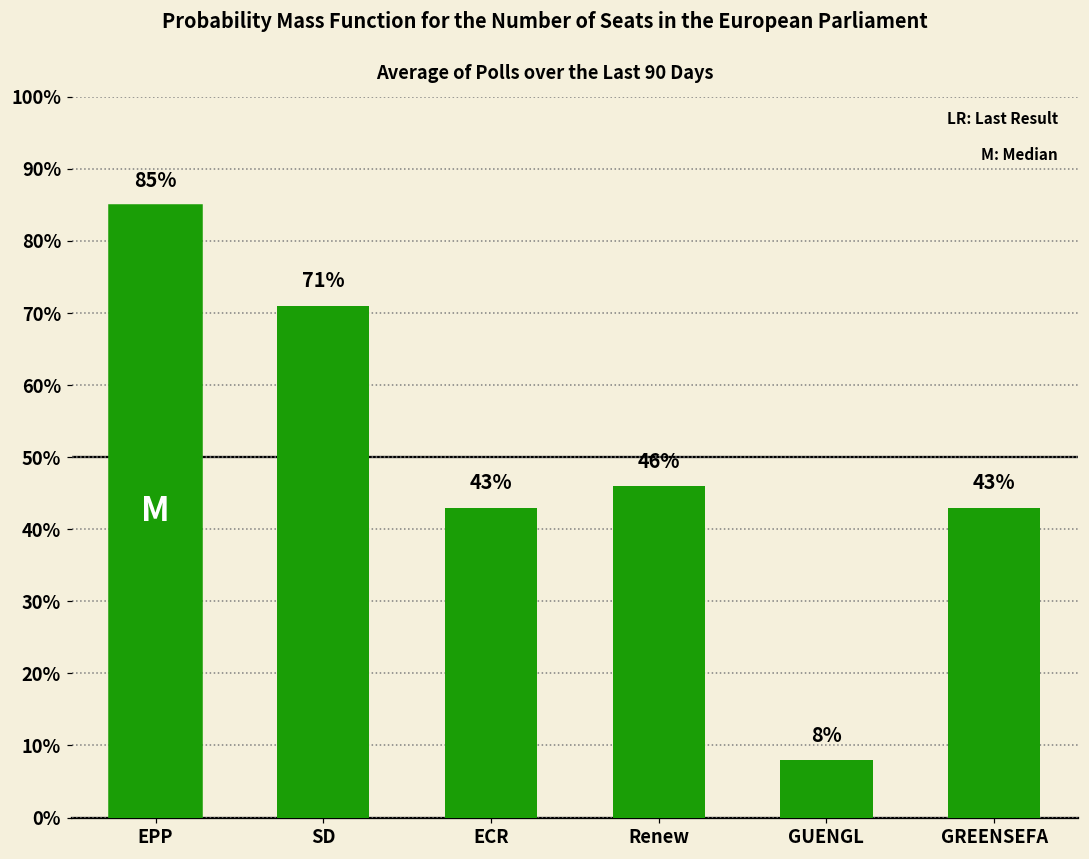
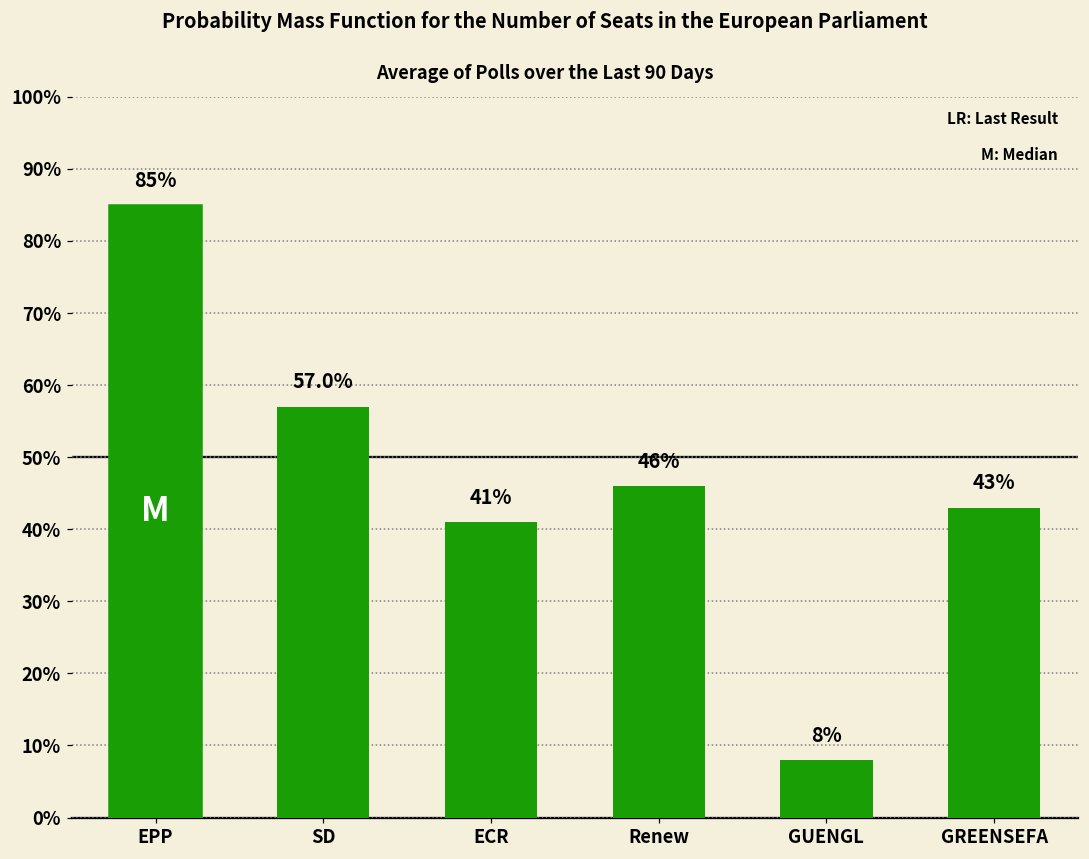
SD: 71% -> 57.0%
ECR: 43% -> 41%
